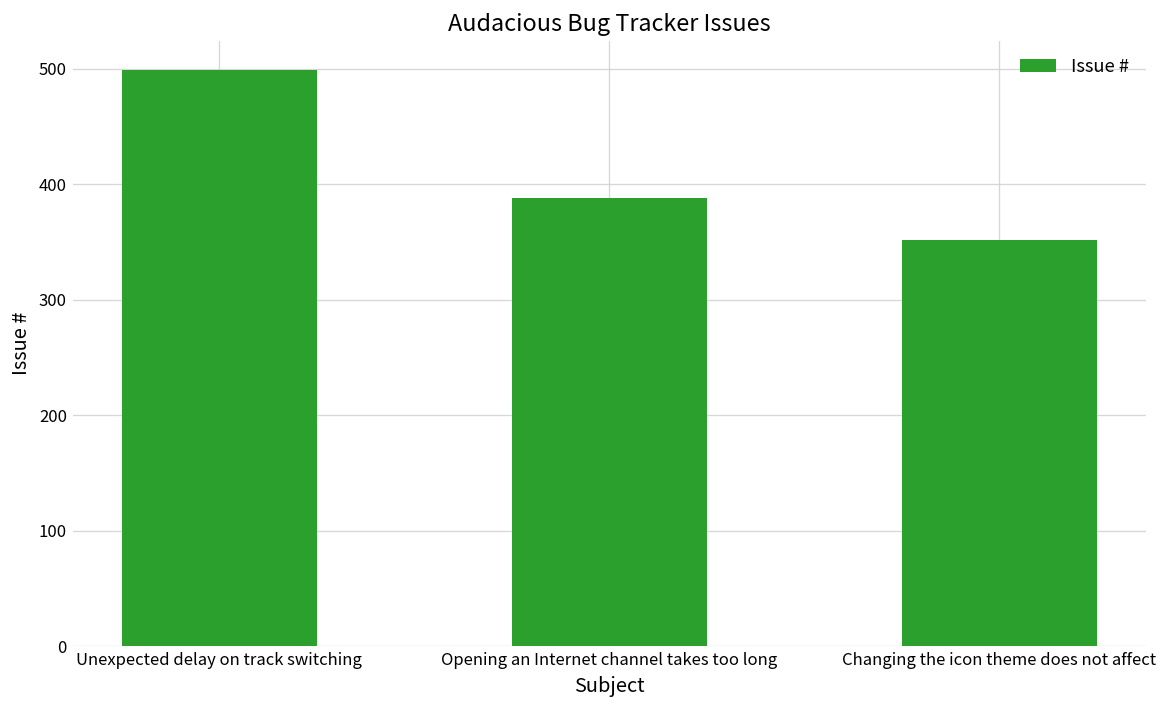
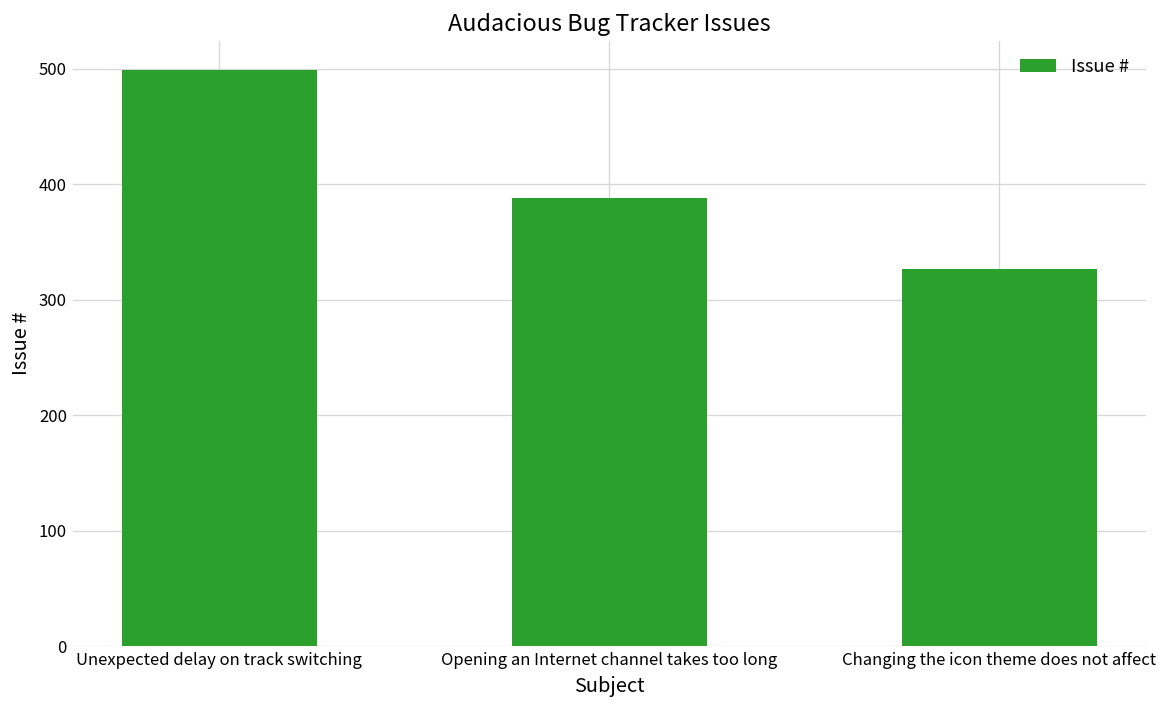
Changing the icon theme does not affect: 350 -> 330
